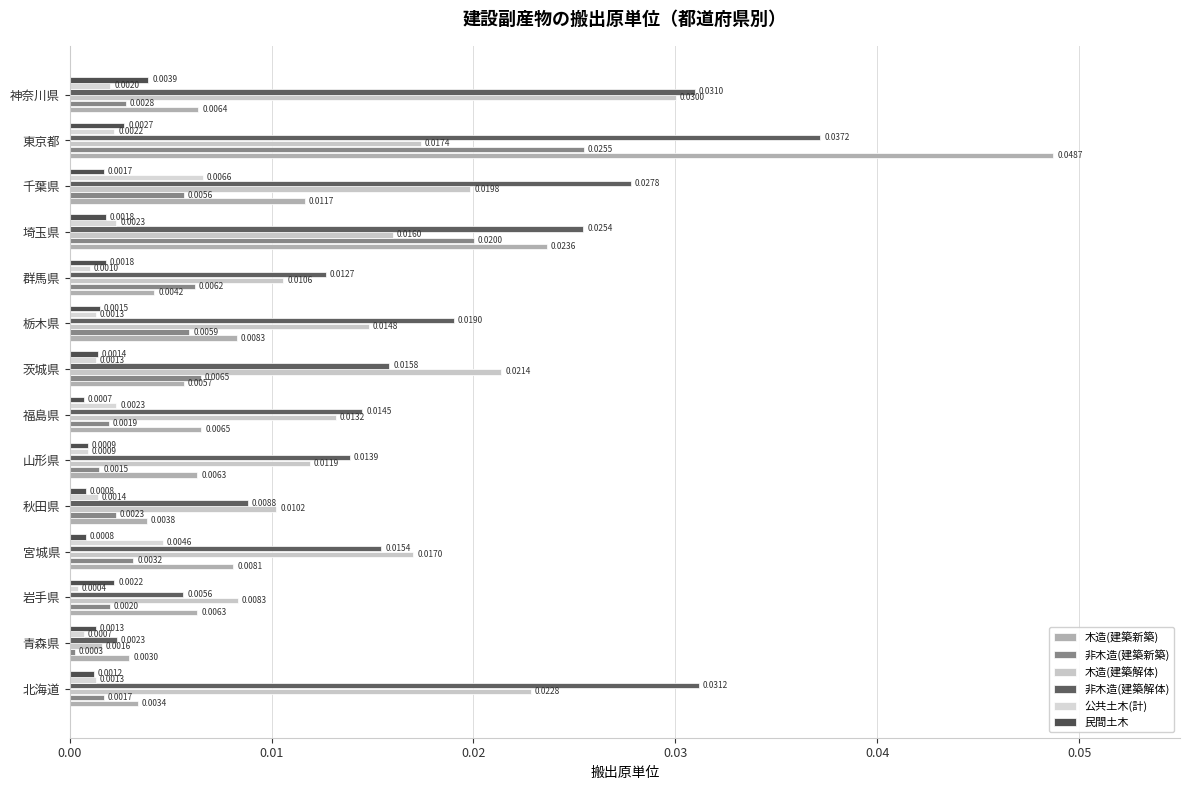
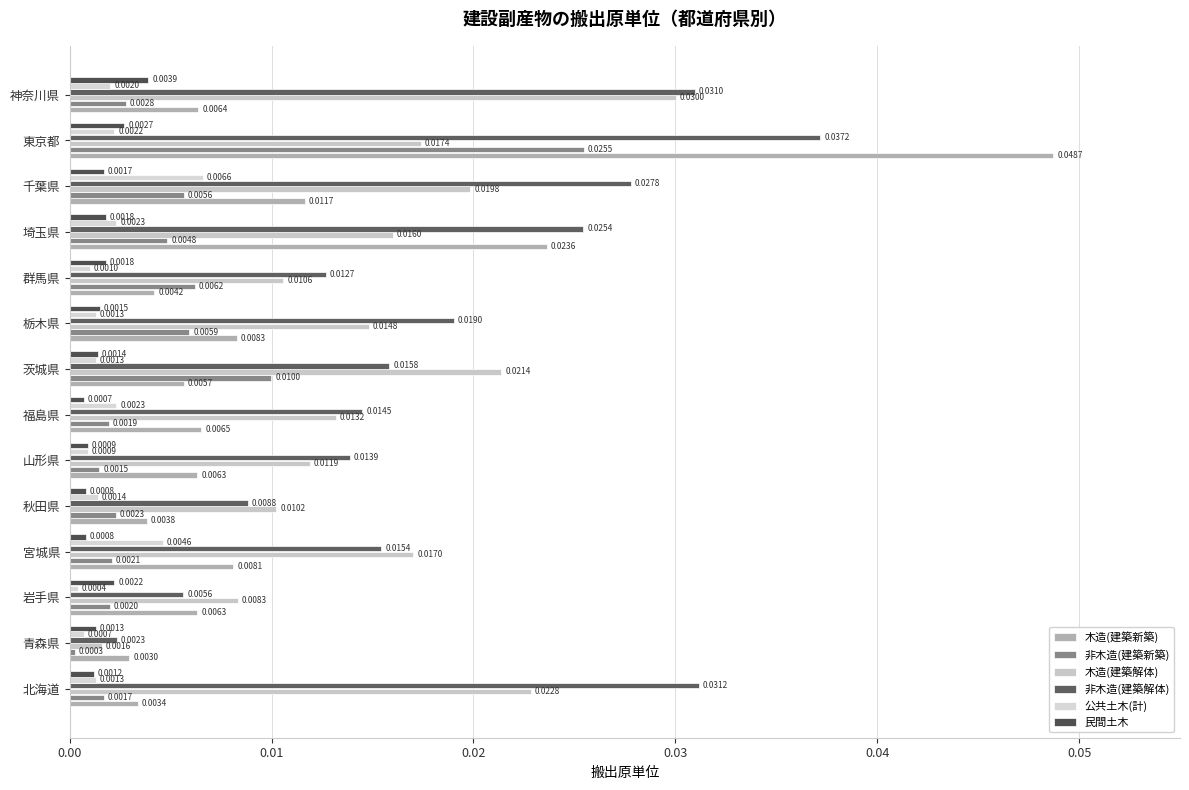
非木造(建築新築), 埼玉県: 0.0200 -> 0.0048
非木造(建築新築), 茨城県: 0.0065 -> 0.0100
非木造(建築新築), 宮城県: 0.0032 -> 0.0021
